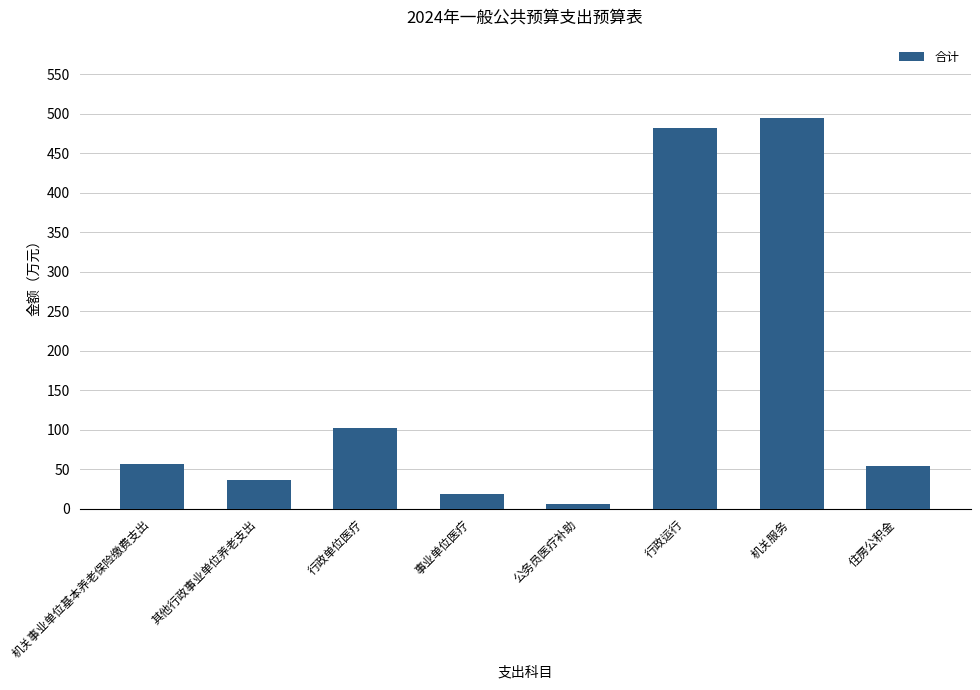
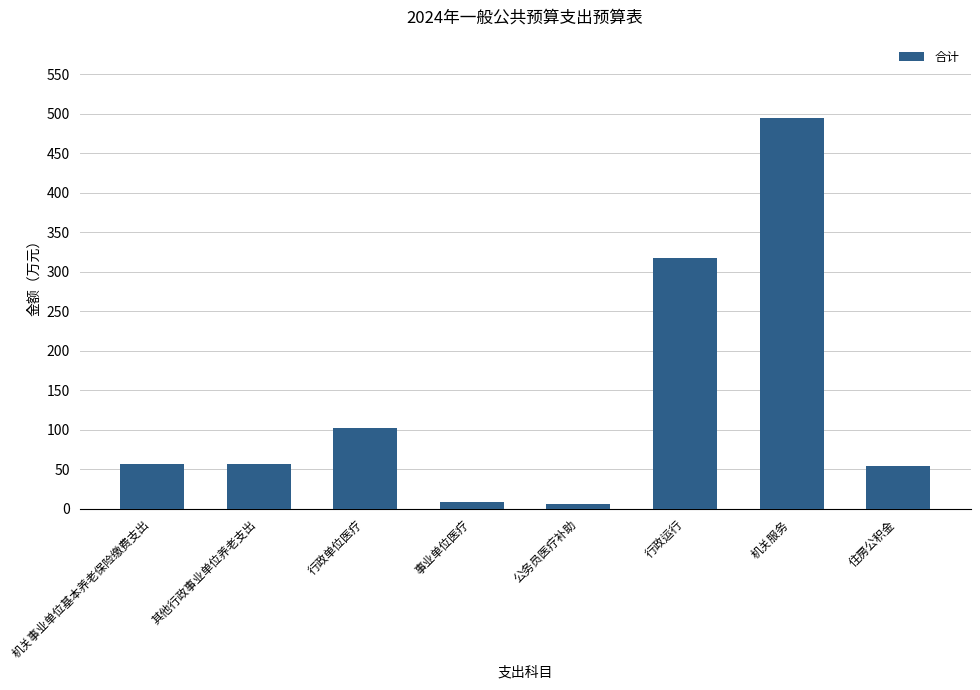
其他行政事业单位养老支出: 40 -> 60
事业单位医疗: 20 -> 10
行政运行: 480 -> 320
